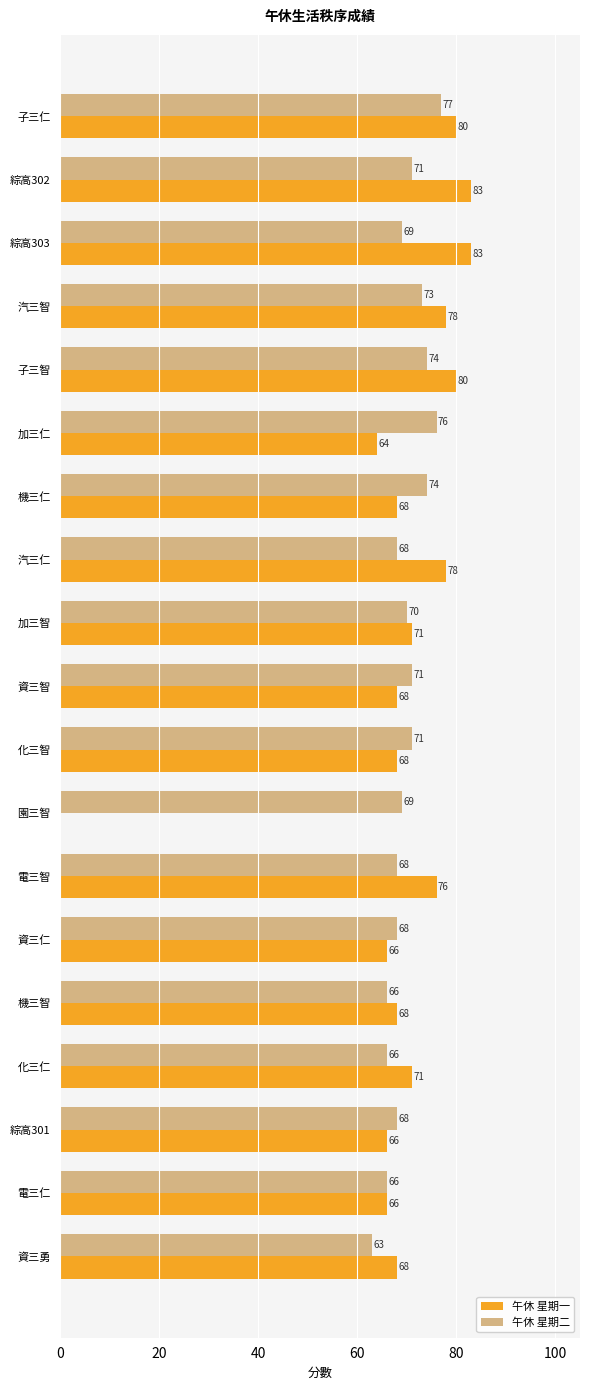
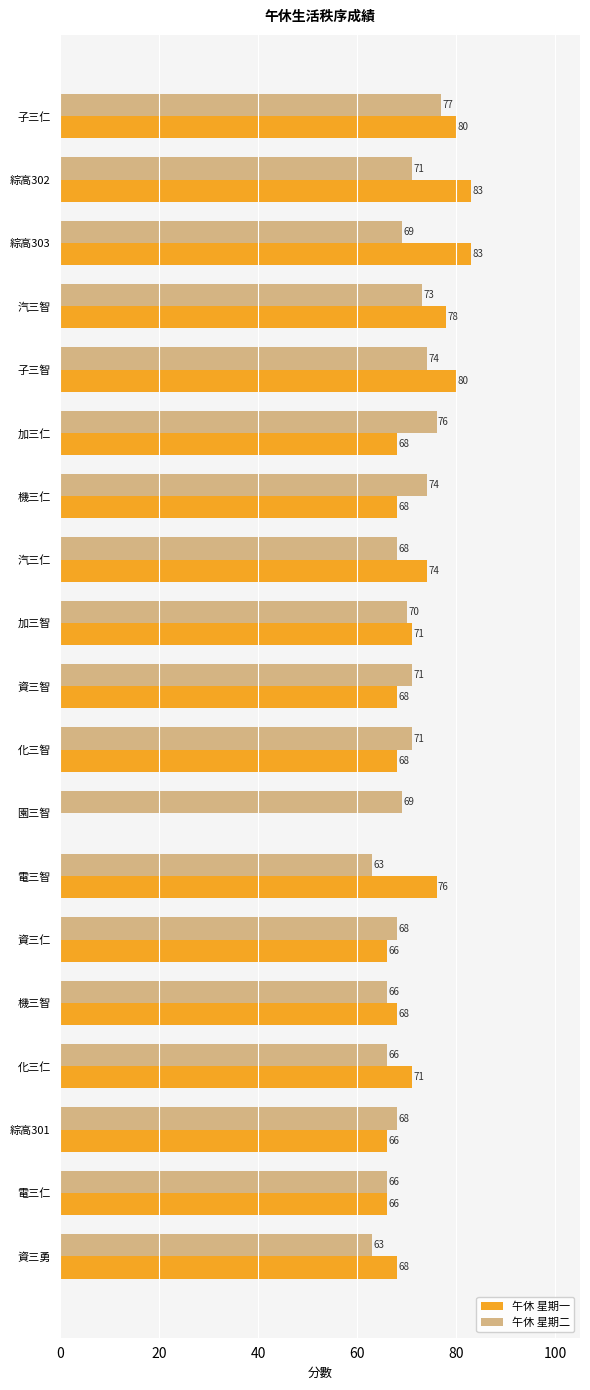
午休 星期一, 加三仁: 64 -> 68
午休 星期一, 汽三仁: 78 -> 74
午休 星期二, 電三智: 68 -> 63
